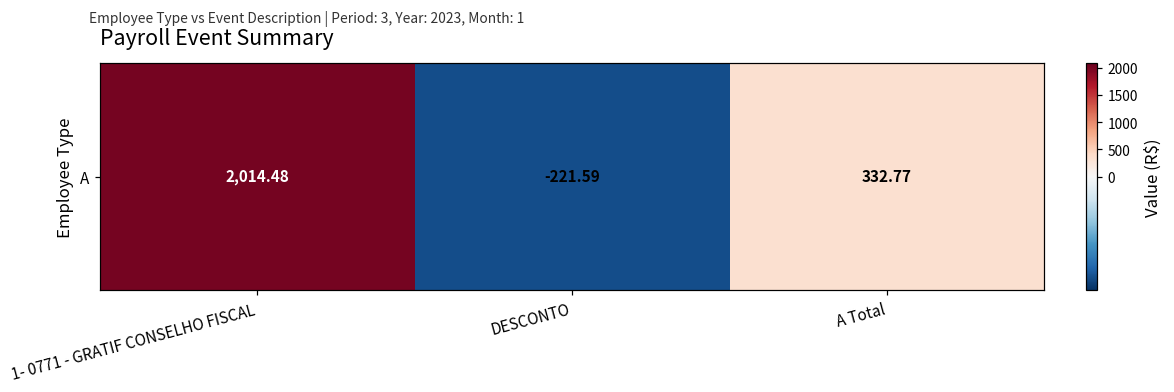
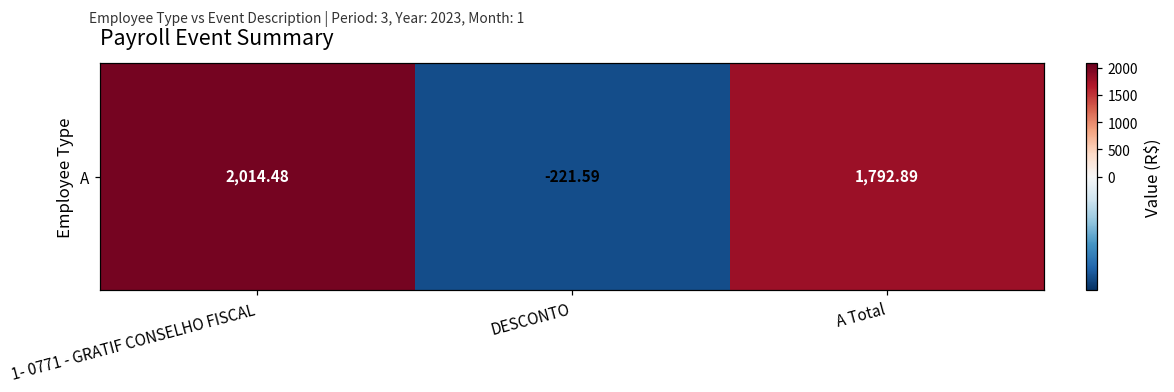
A, A Total: 332.77 -> 1,792.89
